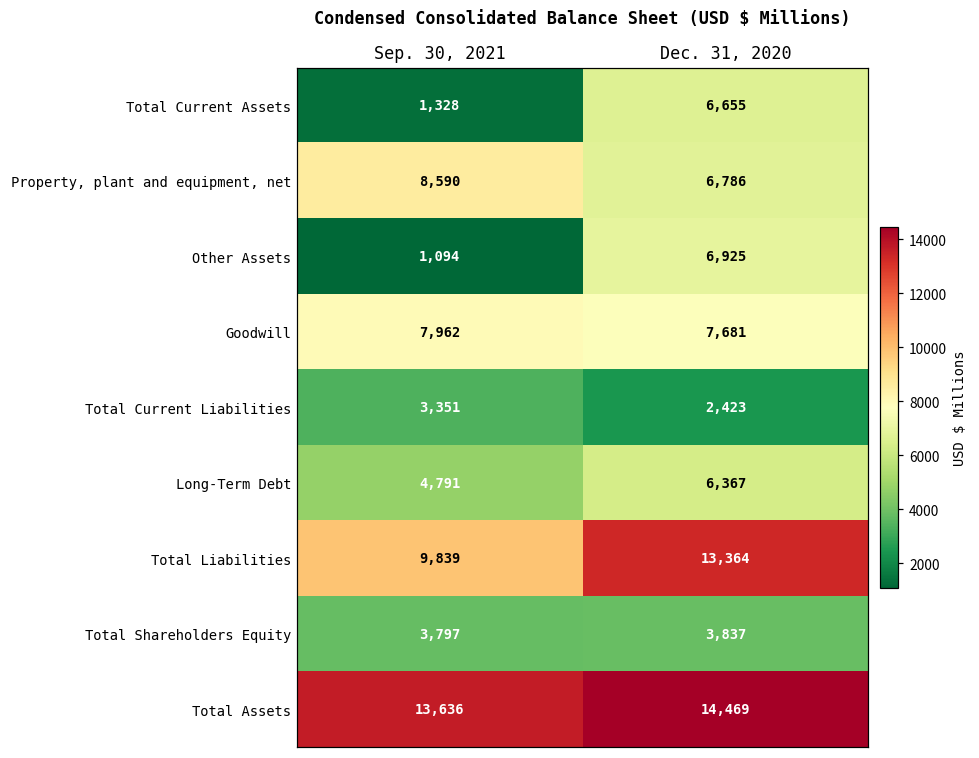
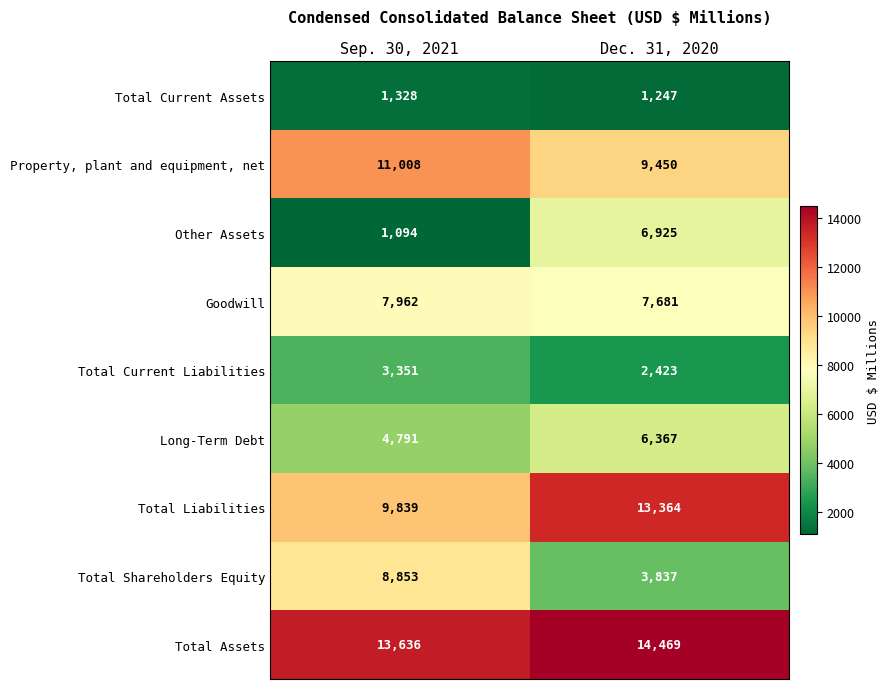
Total Current Assets, Dec. 31, 2020: 6,655 -> 1,247
Property, plant and equipment, net, Sep. 30, 2021: 8,590 -> 11,008
Property, plant and equipment, net, Dec. 31, 2020: 6,786 -> 9,450
Total Shareholders Equity, Sep. 30, 2021: 3,797 -> 8,853
